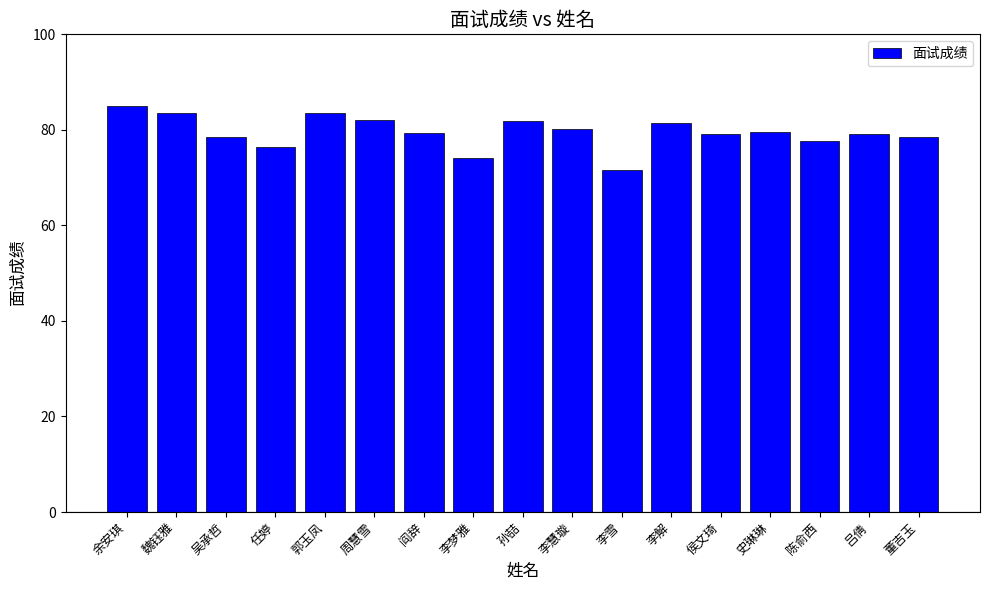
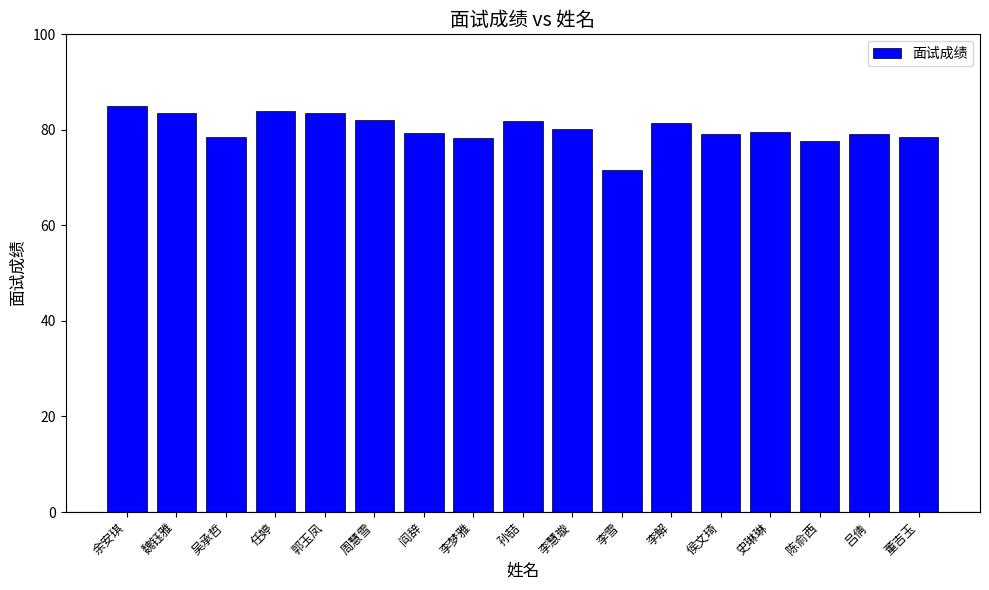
任婷: 76 -> 84
李梦雅: 74 -> 78
